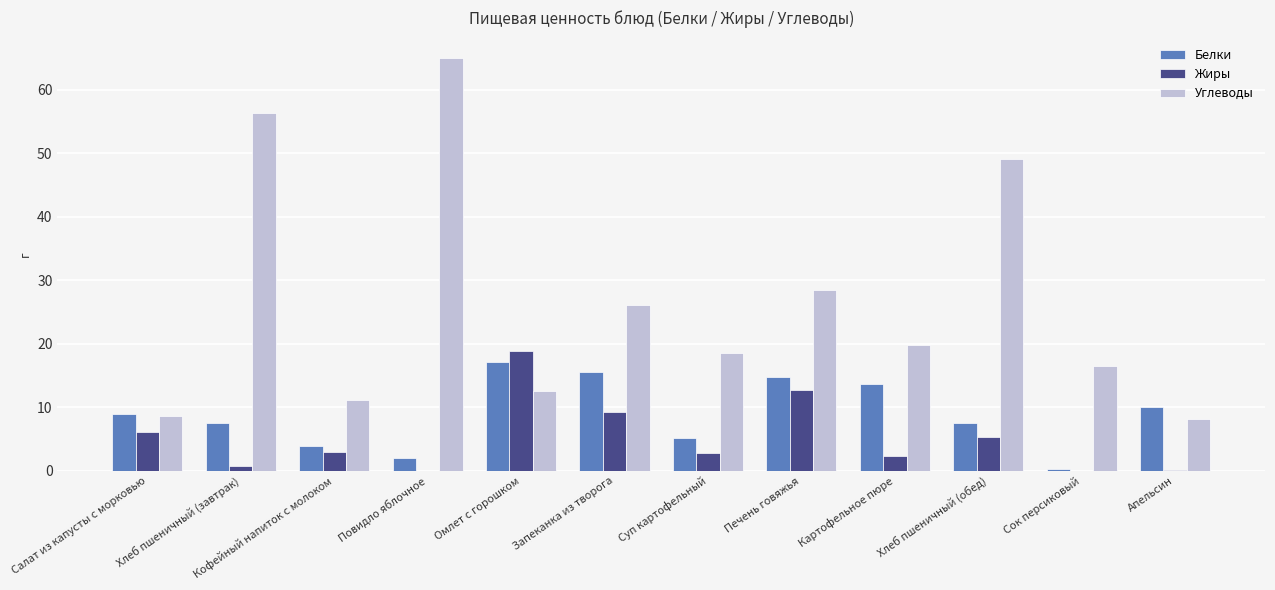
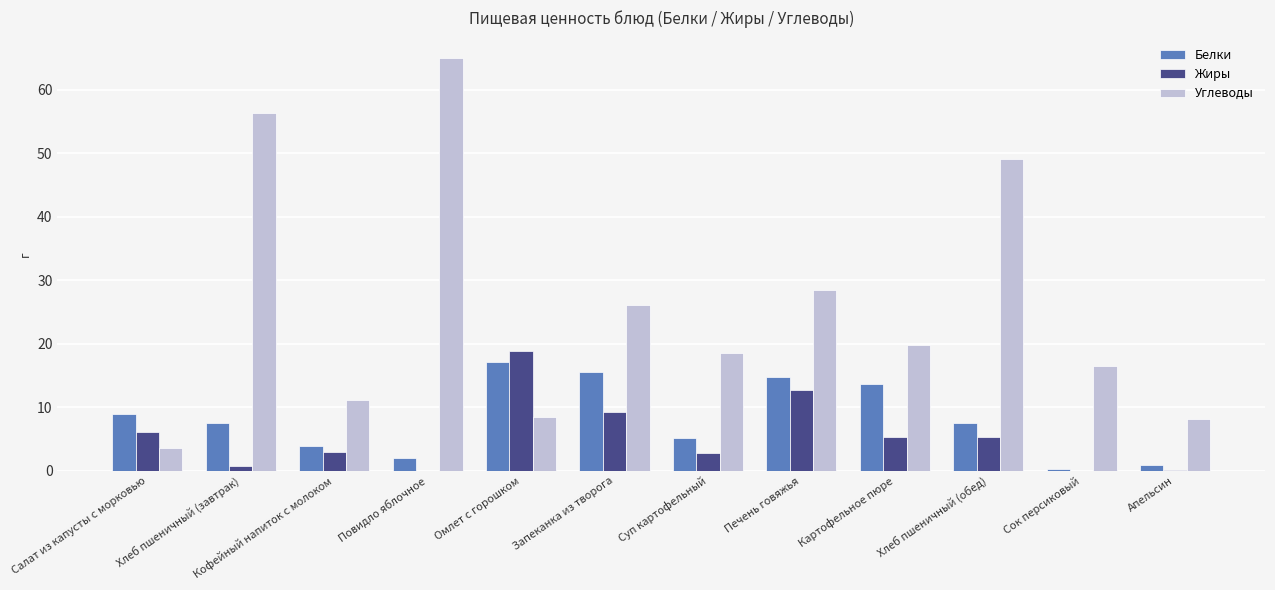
Углеводы, Салат из капусты с морковью: 9 -> 4
Углеводы, Омлет с горошком: 13 -> 9
Жиры, Картофельное пюре: 2 -> 5
Белки, Апельсин: 10 -> 1
